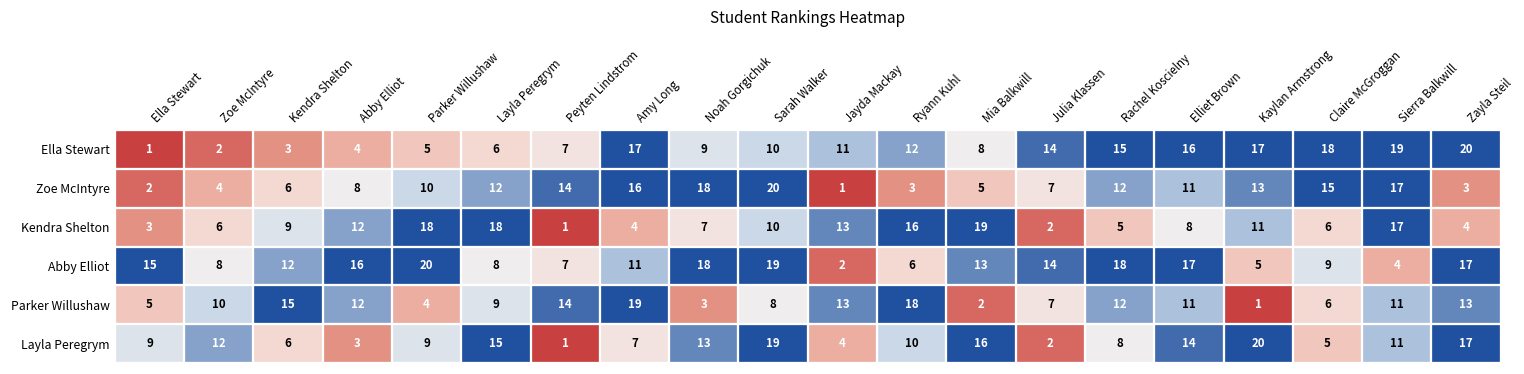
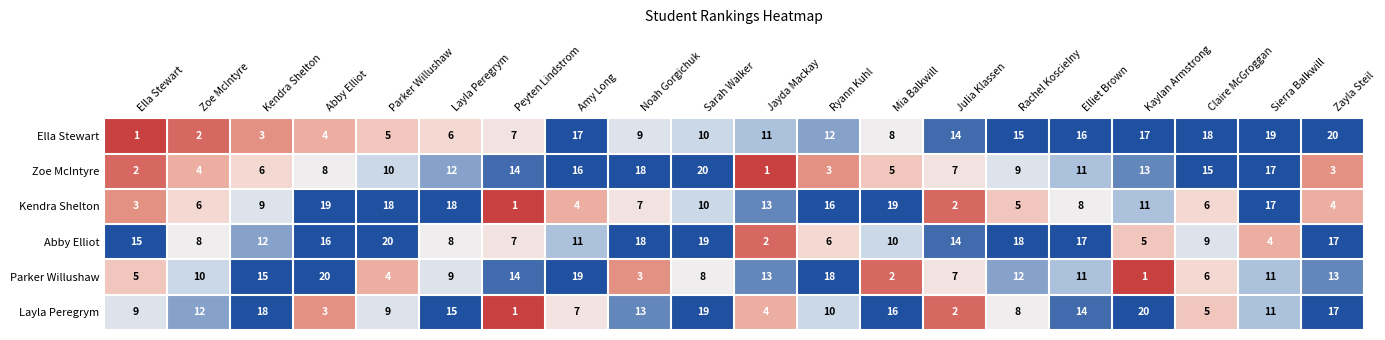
Zoe McIntyre, Rachel Koscielny: 12 -> 9
Kendra Shelton, Abby Elliot: 12 -> 19
Abby Elliot, Mia Balkwill: 13 -> 10
Parker Willushaw, Abby Elliot: 12 -> 20
Layla Peregrym, Kendra Shelton: 6 -> 18
